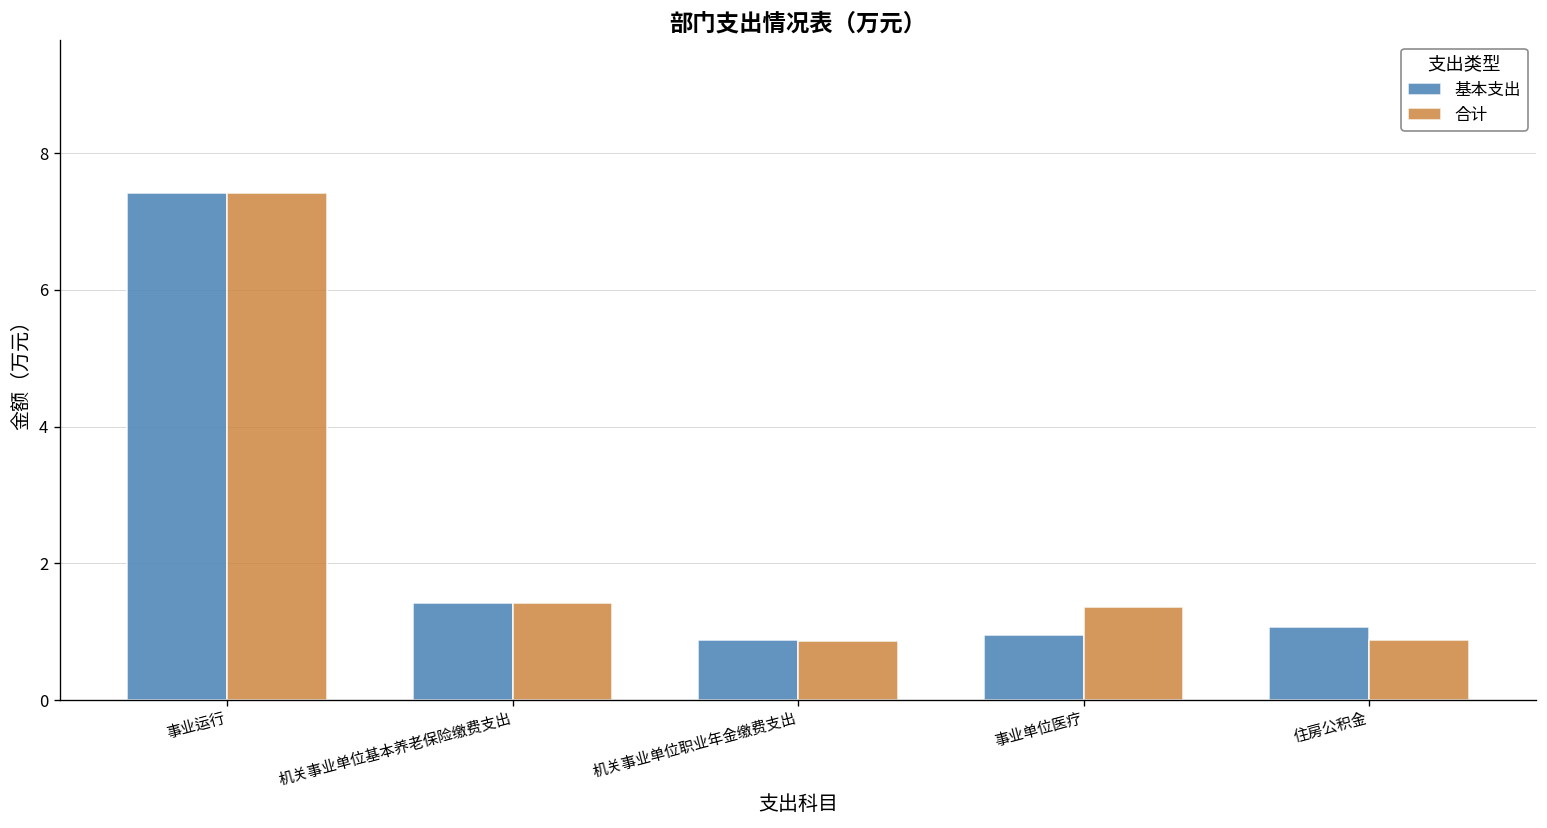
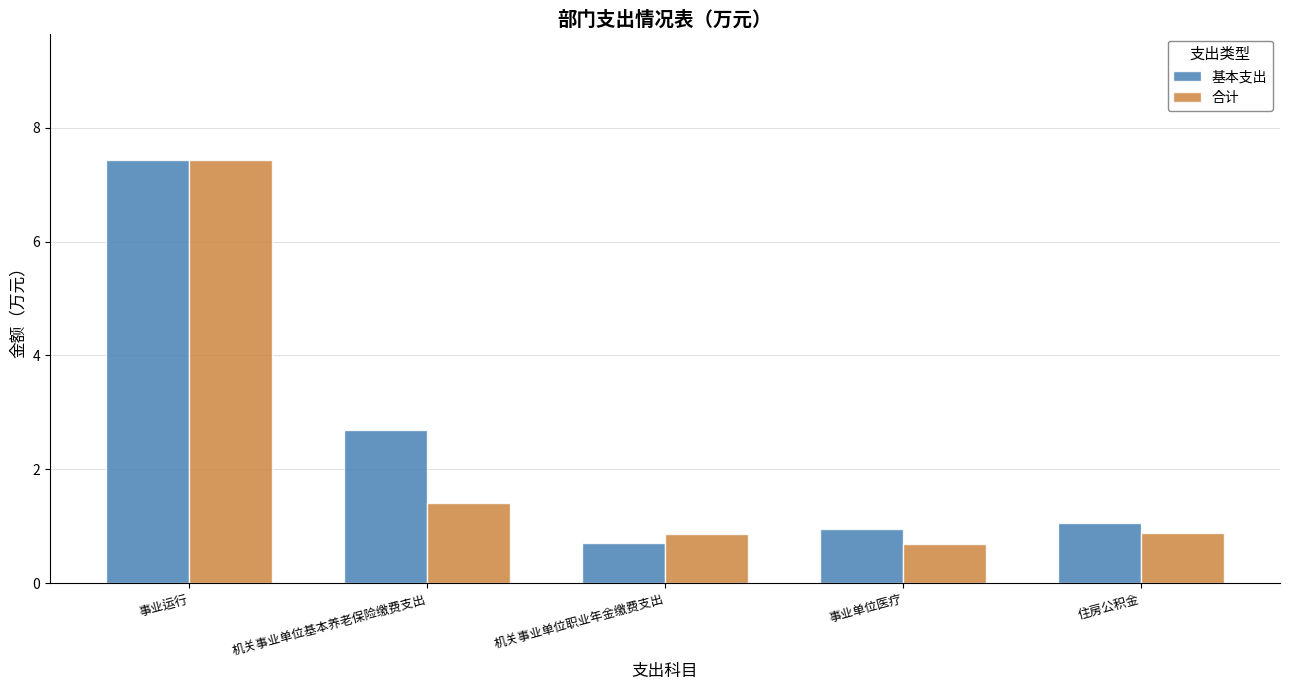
基本支出, 机关事业单位基本养老保险缴费支出: 1.4 -> 2.7
基本支出, 机关事业单位职业年金缴费支出: 0.9 -> 0.7
合计, 事业单位医疗: 1.4 -> 0.7
